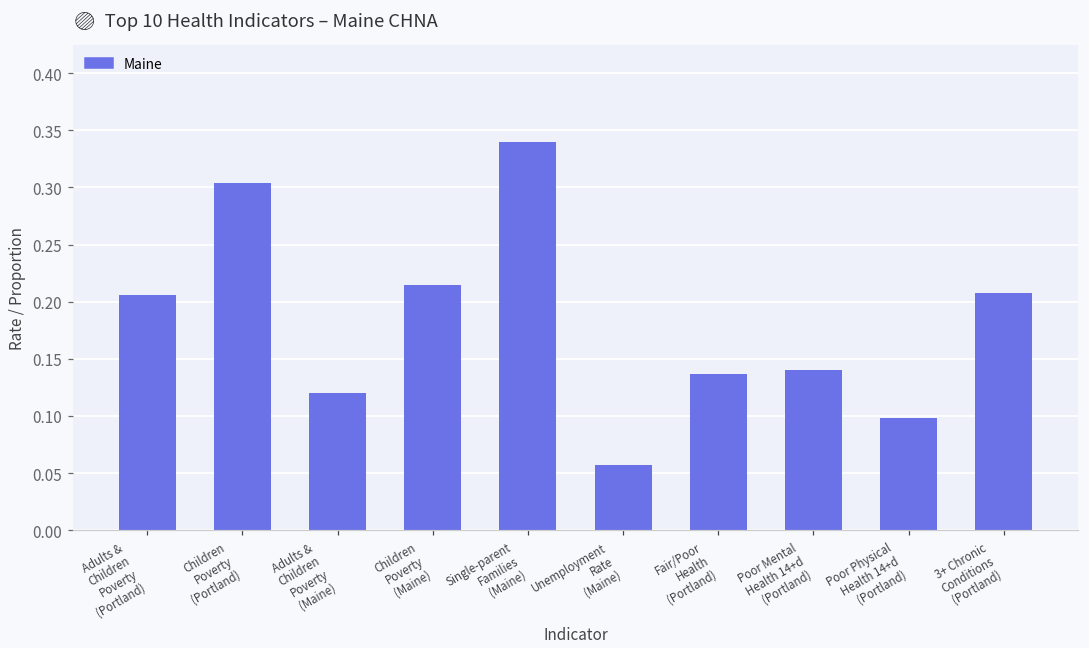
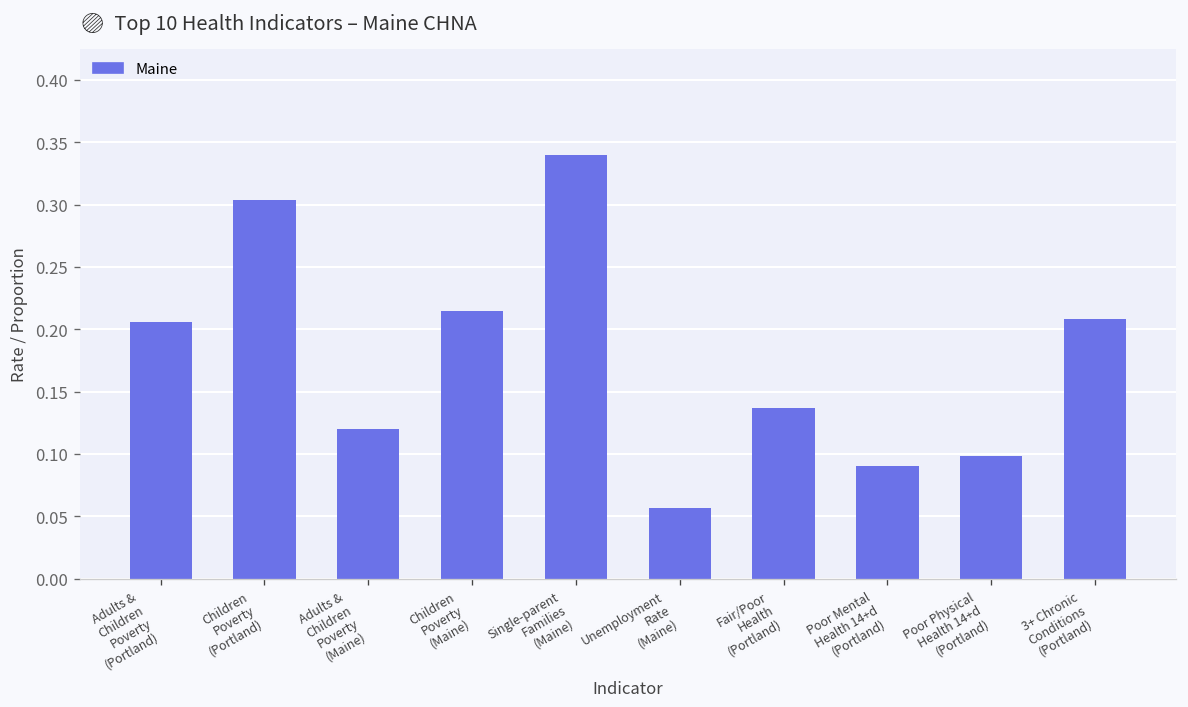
Poor Mental Health 14+d (Portland): 0.14 -> 0.09
